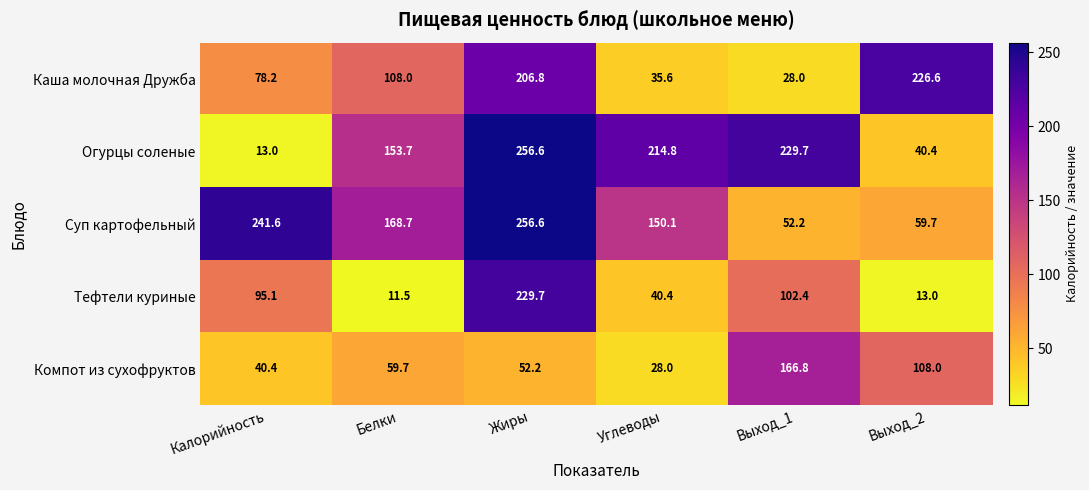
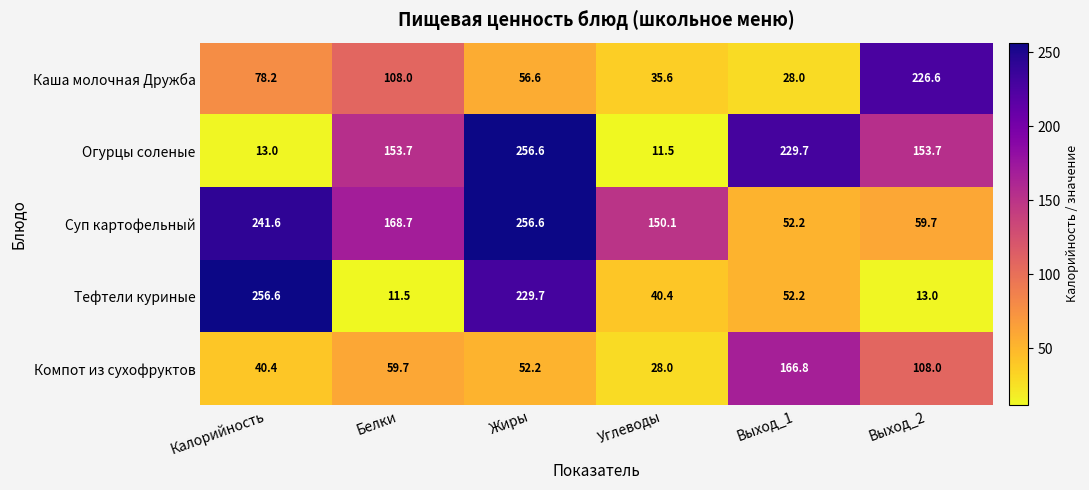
Каша молочная Дружба, Жиры: 206.8 -> 56.6
Огурцы соленые, Углеводы: 214.8 -> 11.5
Огурцы соленые, Выход_2: 40.4 -> 153.7
Тефтели куриные, Калорийность: 95.1 -> 256.6
Тефтели куриные, Выход_1: 102.4 -> 52.2
